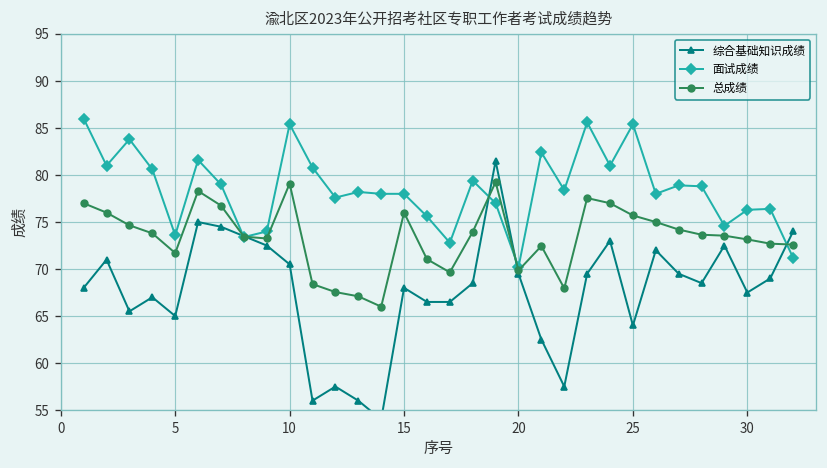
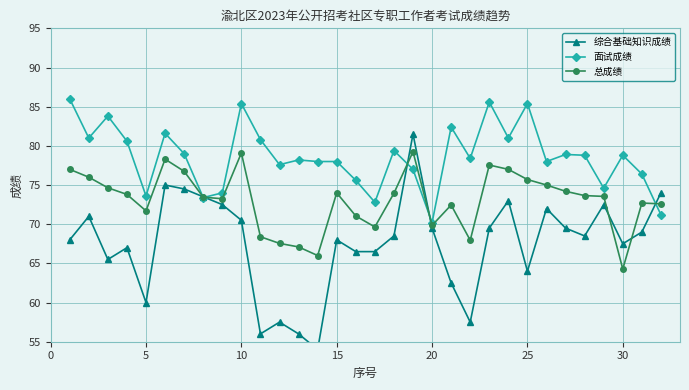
综合基础知识成绩, 5: 65 -> 60
总成绩, 15: 76 -> 74
面试成绩, 30: 76 -> 79
总成绩, 30: 73 -> 64
